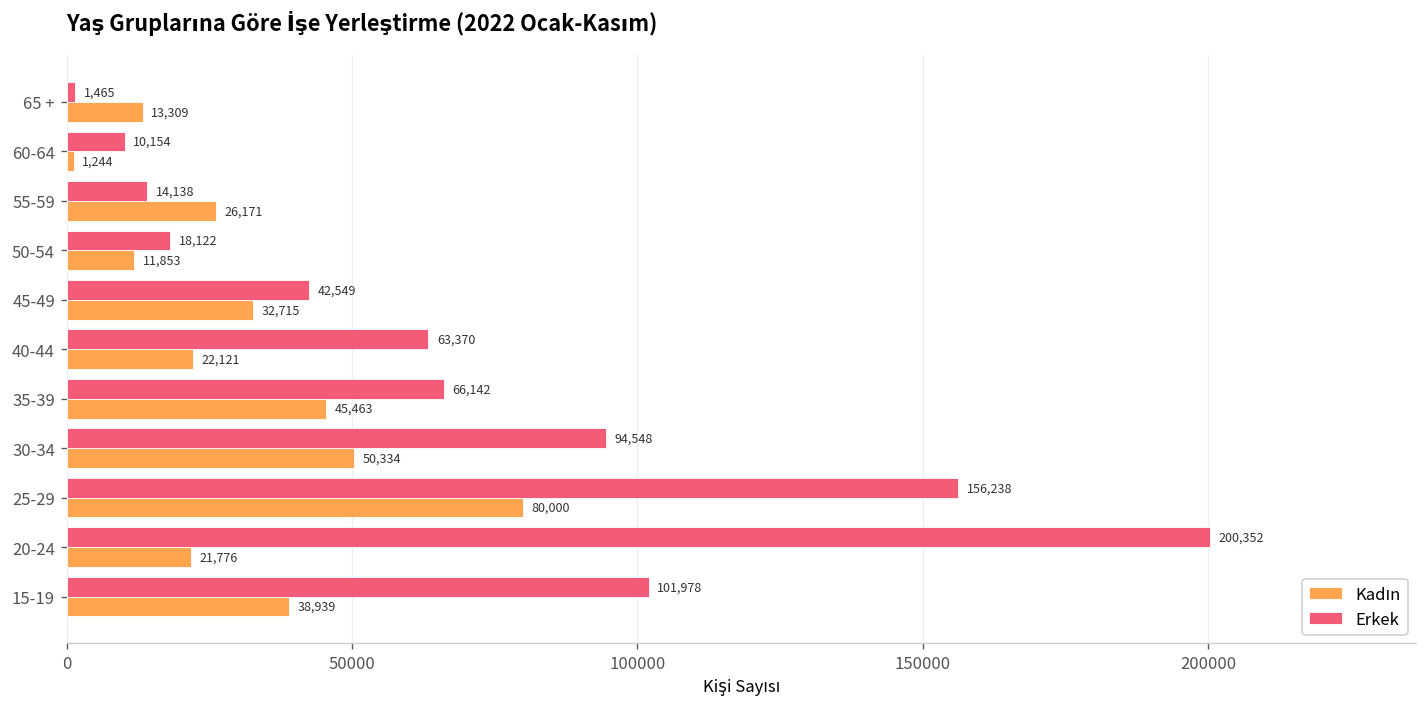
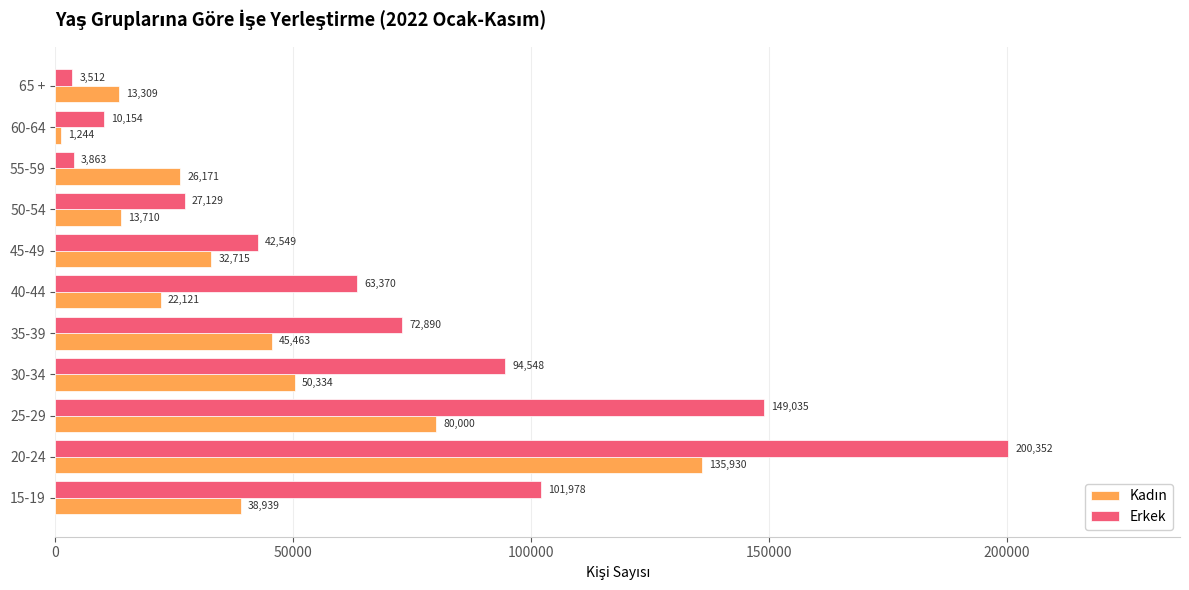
Erkek, 65 +: 1,465 -> 3,512
Erkek, 55-59: 14,138 -> 3,863
Erkek, 50-54: 18,122 -> 27,129
Kadın, 50-54: 11,853 -> 13,710
Erkek, 35-39: 66,142 -> 72,890
Erkek, 25-29: 156,238 -> 149,035
Kadın, 20-24: 21,776 -> 135,930
